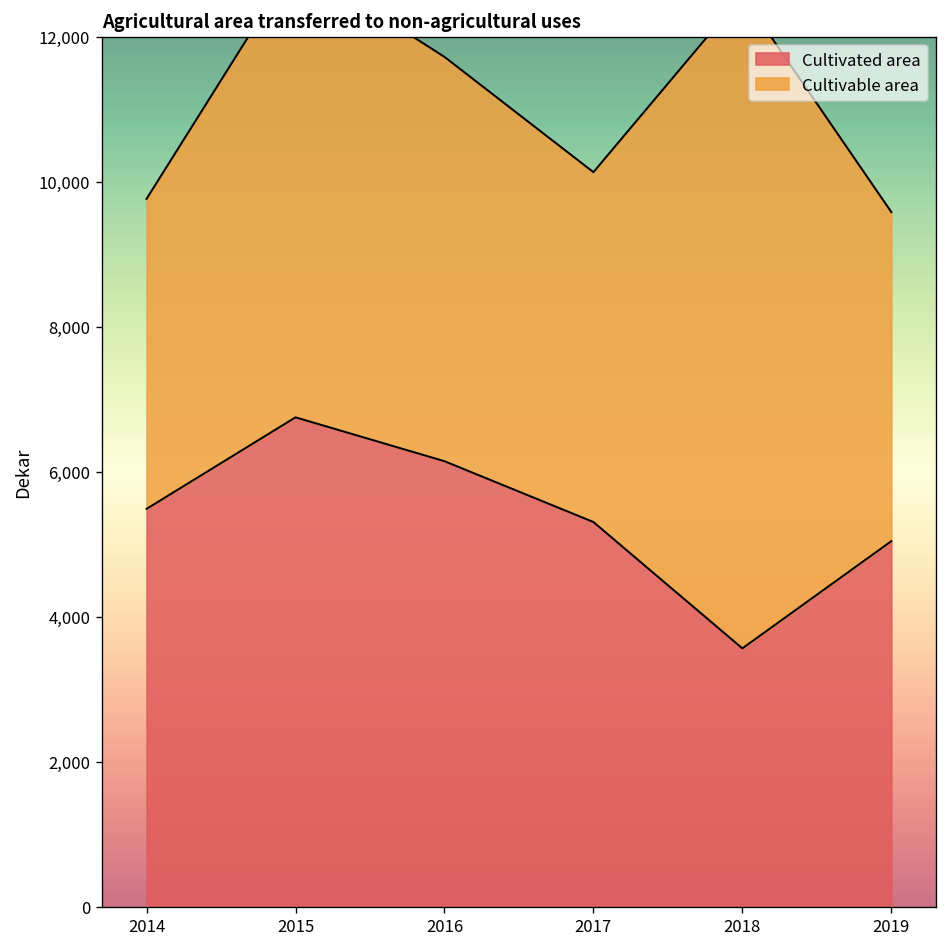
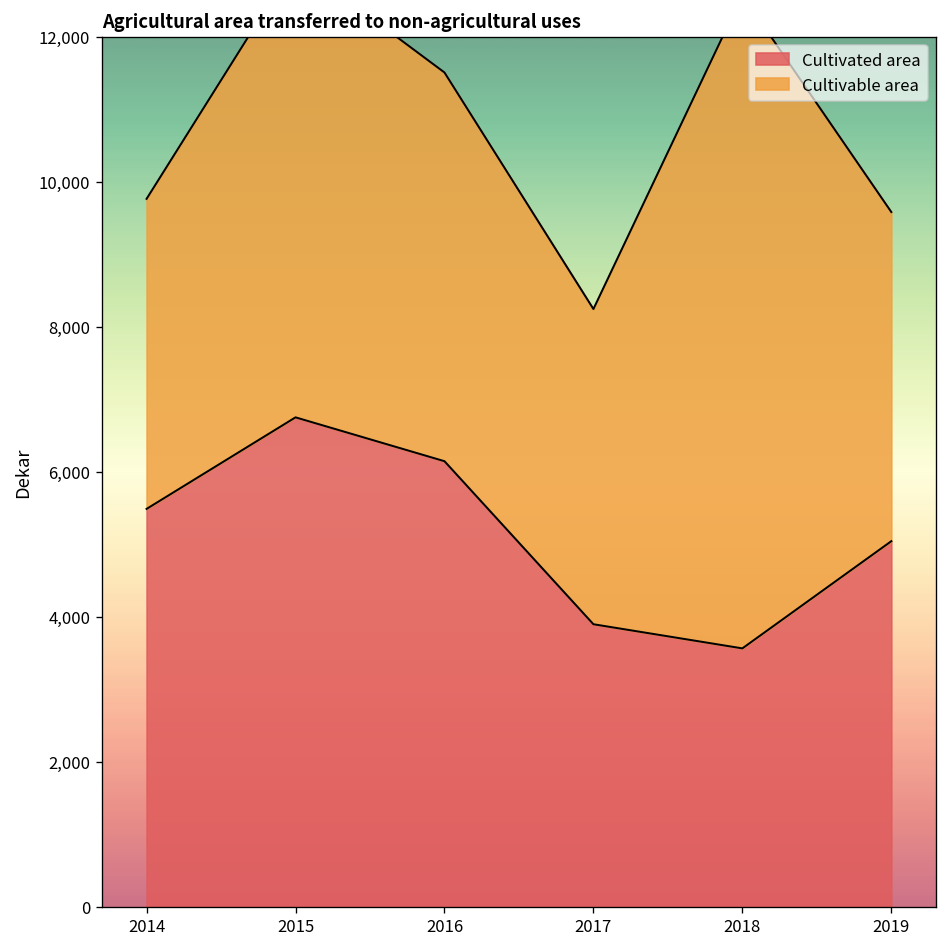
Cultivable area, 2016: 5,600 -> 5,400
Cultivated area, 2017: 5,300 -> 3,900
Cultivable area, 2017: 4,800 -> 4,300
